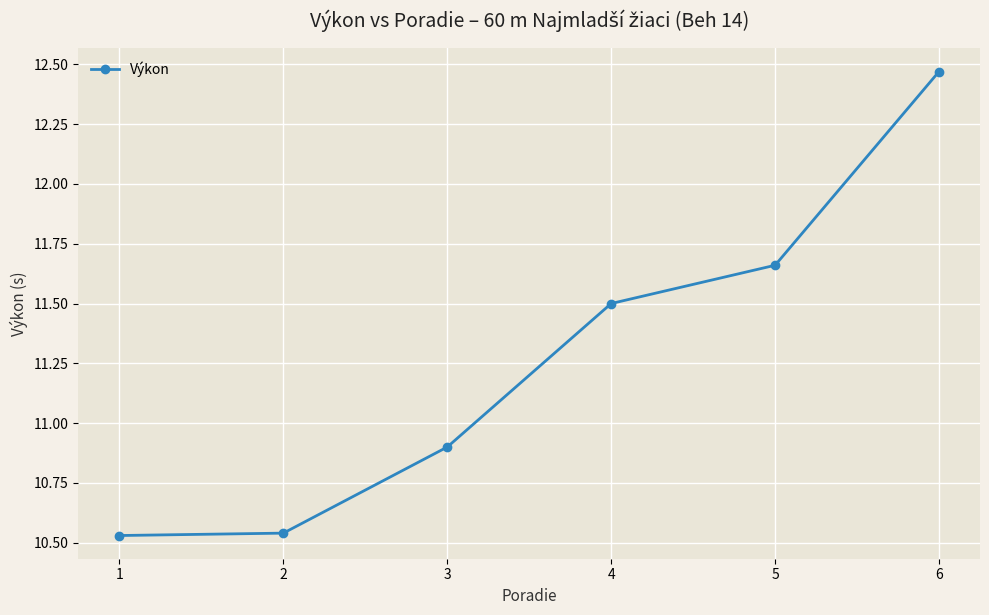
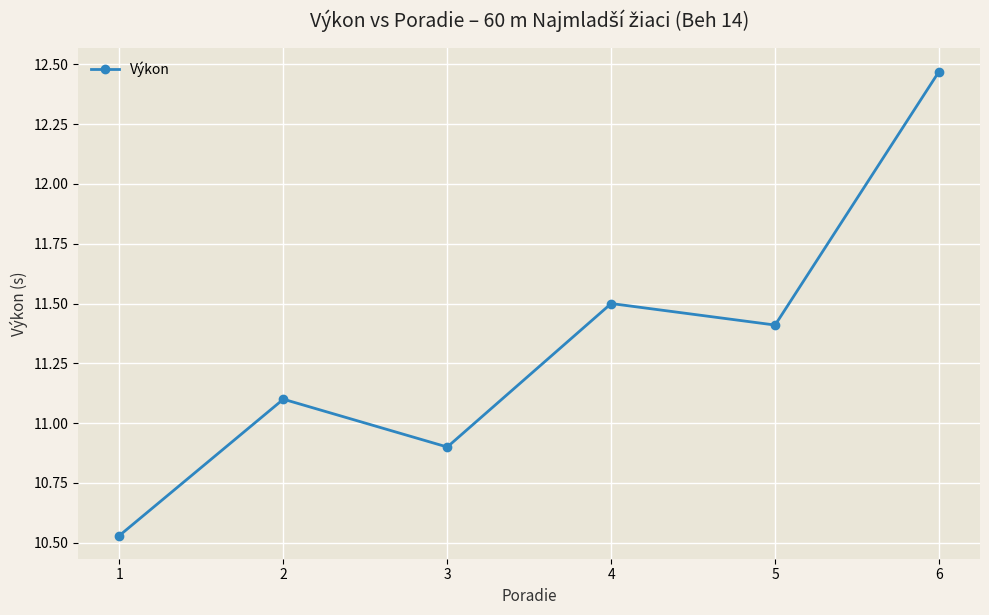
2: 10.54 -> 11.10
5: 11.66 -> 11.41
